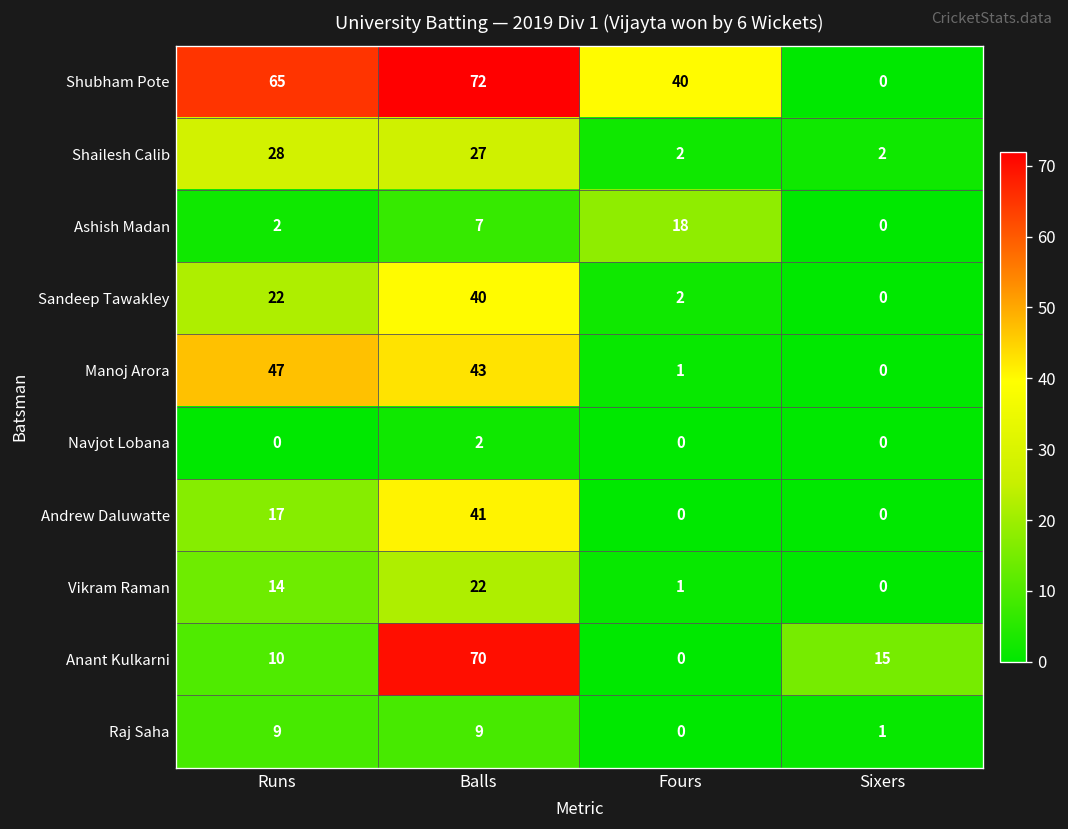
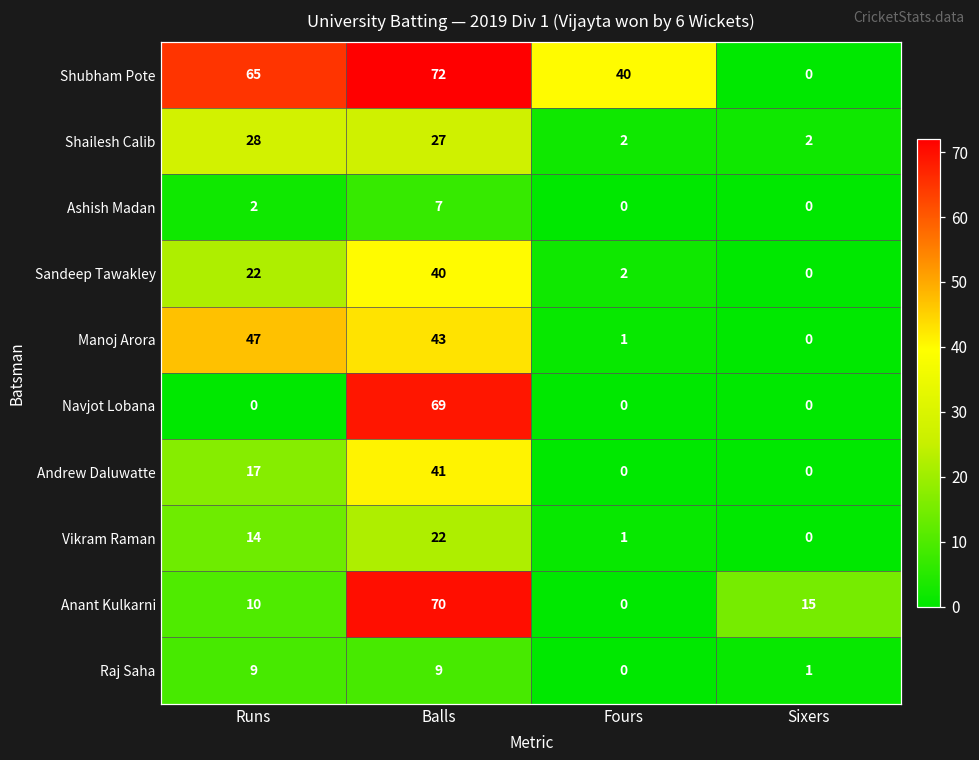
Ashish Madan, Fours: 18 -> 0
Navjot Lobana, Balls: 2 -> 69
